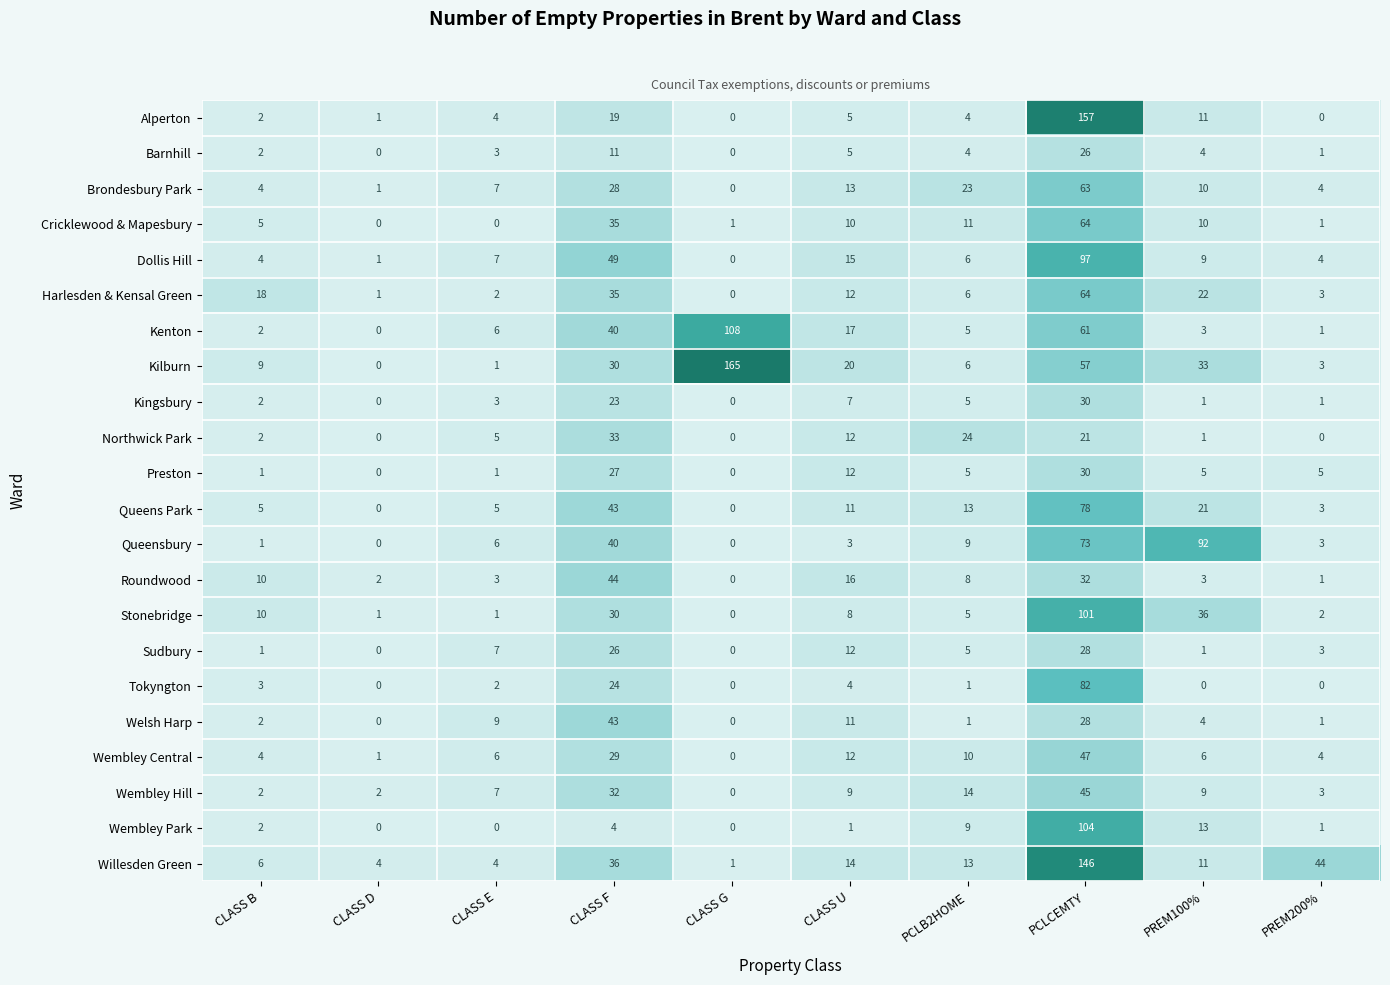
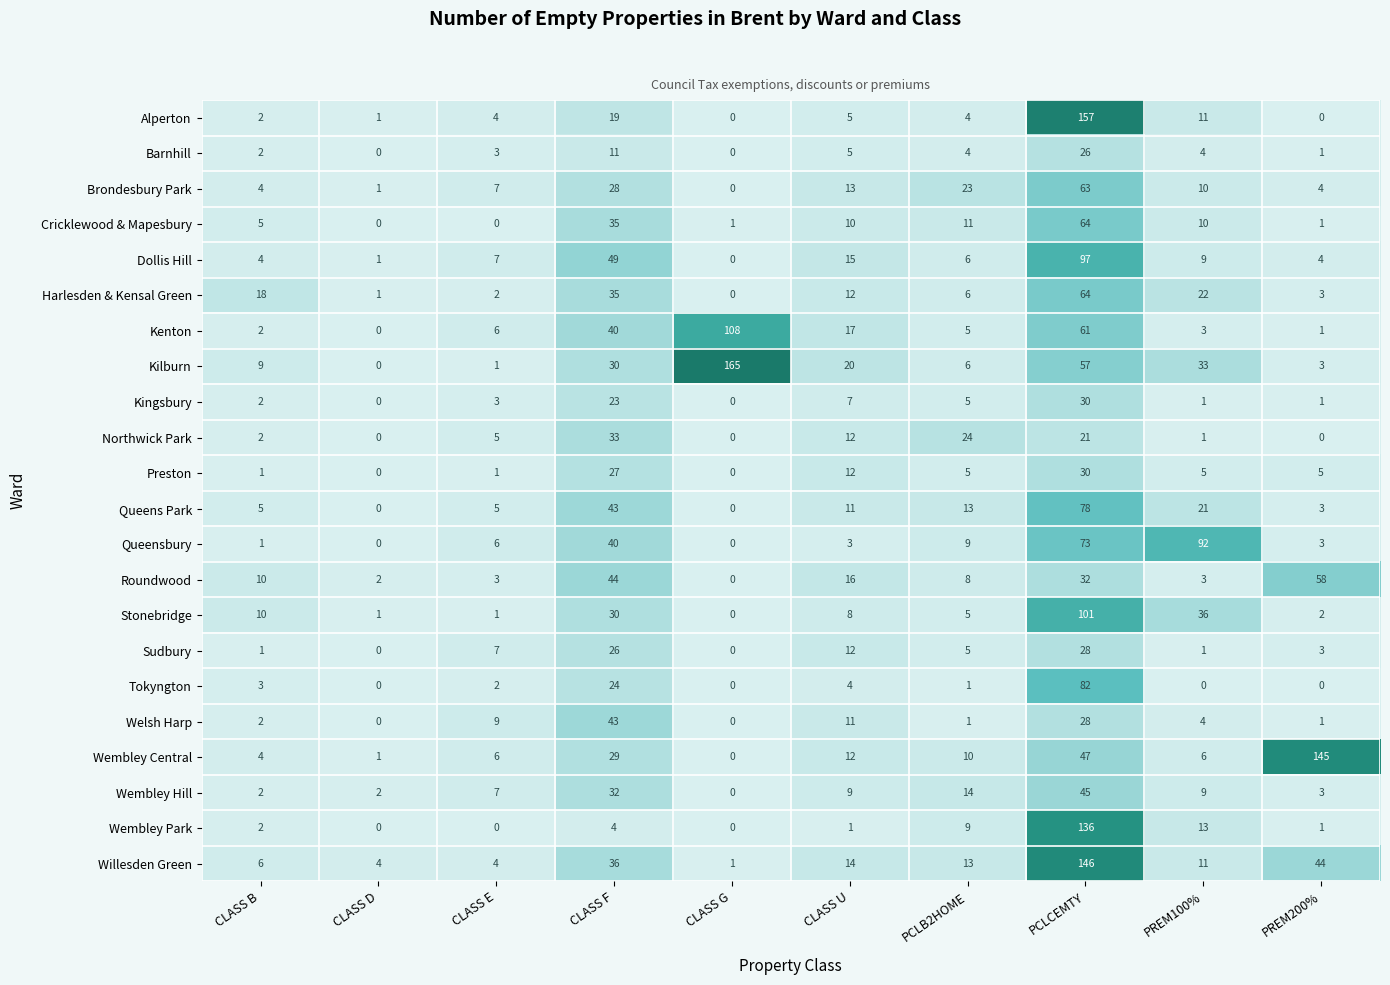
Roundwood, PREM200%: 1 -> 58
Wembley Central, PREM200%: 4 -> 145
Wembley Park, PCLCEMTY: 104 -> 136
